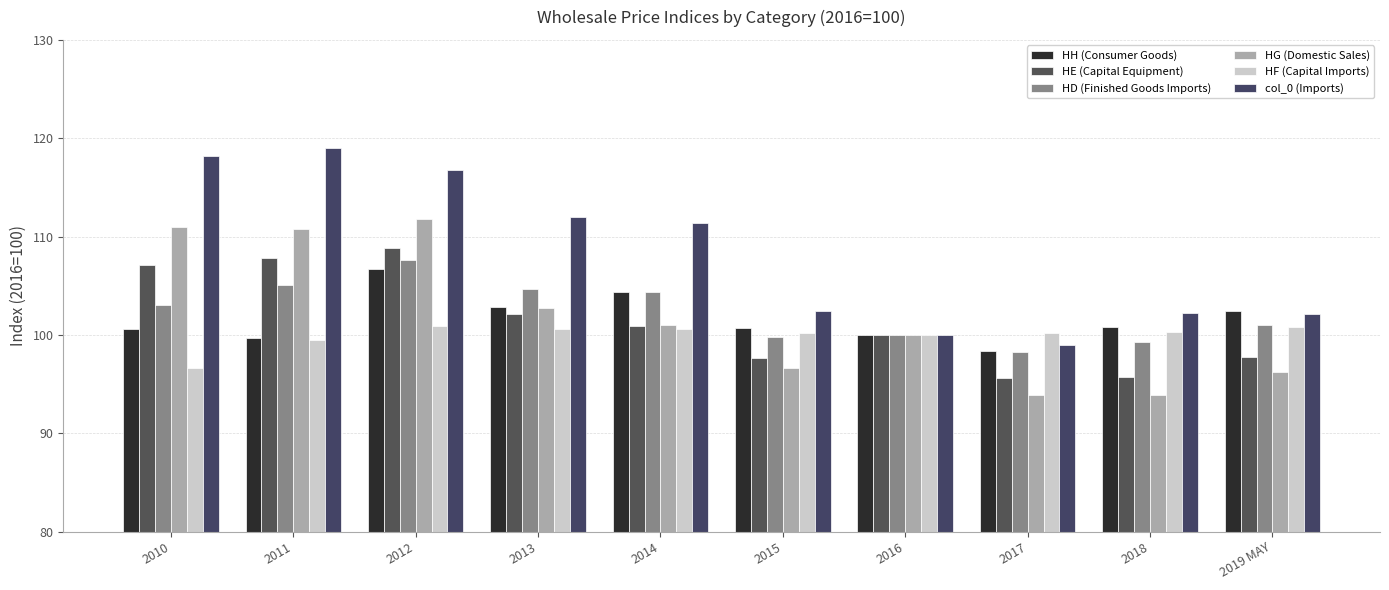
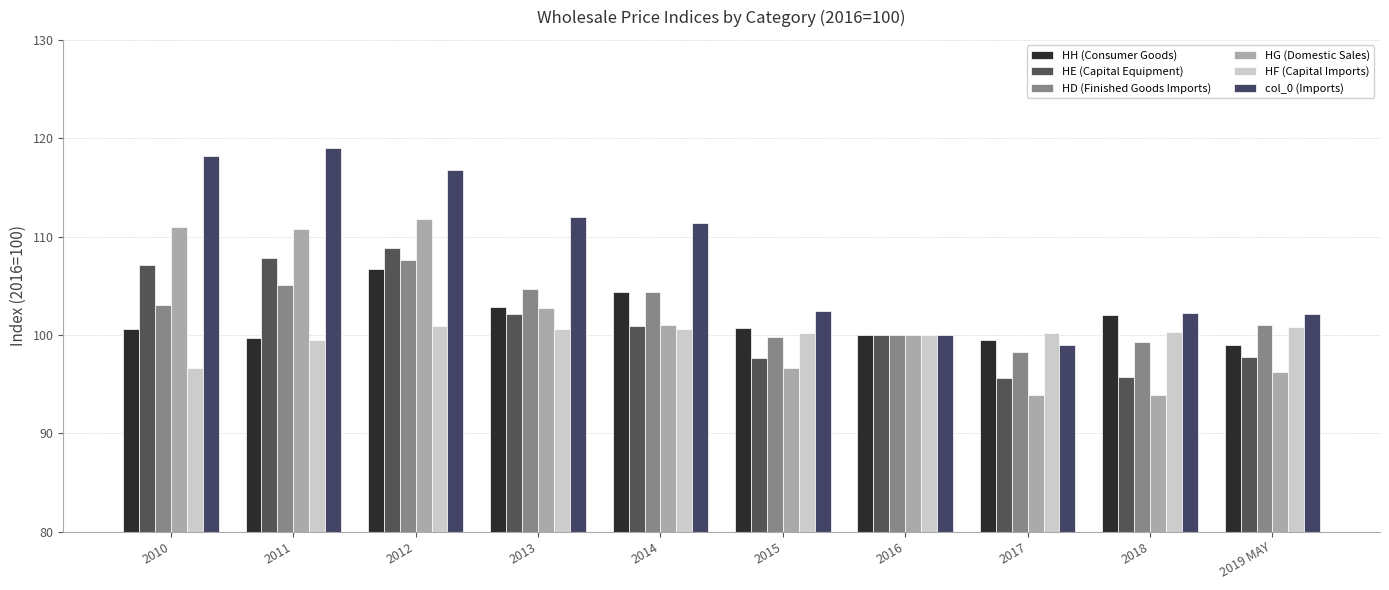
HH (Consumer Goods), 2017: 98 -> 99
HH (Consumer Goods), 2018: 101 -> 102
HH (Consumer Goods), 2019 MAY: 102 -> 99
